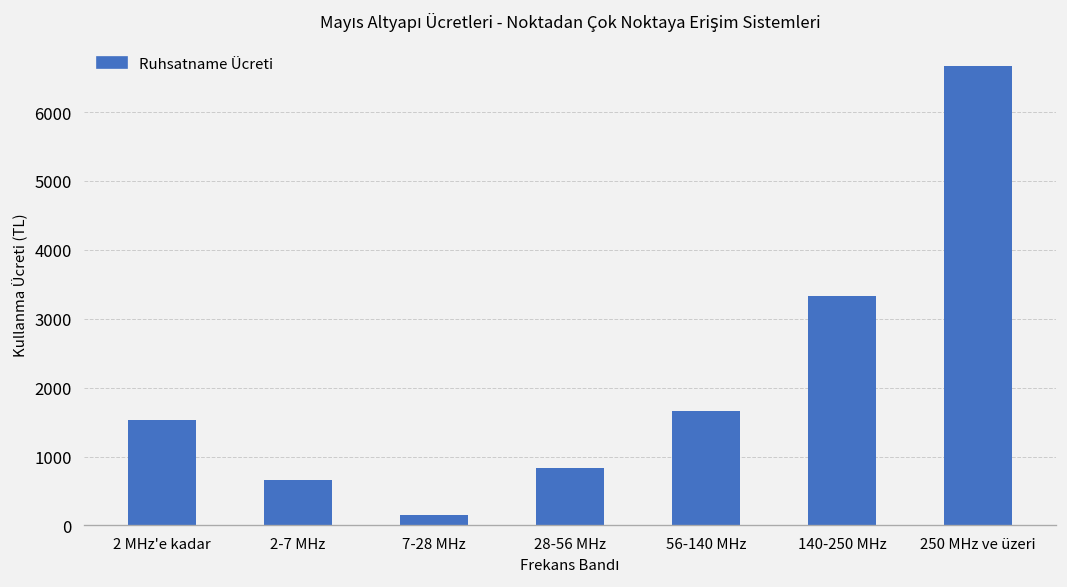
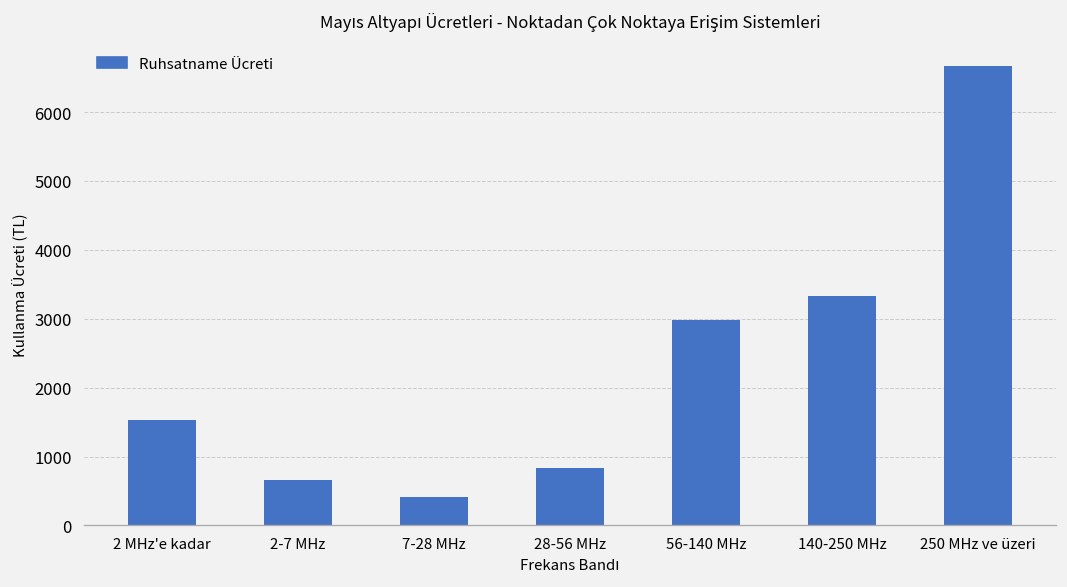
7-28 MHz: 200 -> 400
56-140 MHz: 1700 -> 3000
